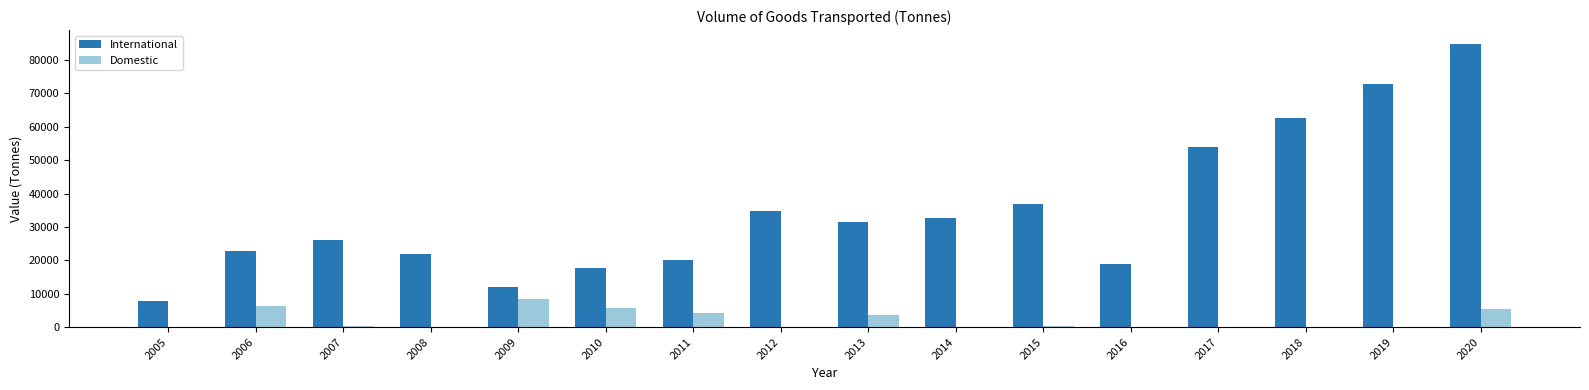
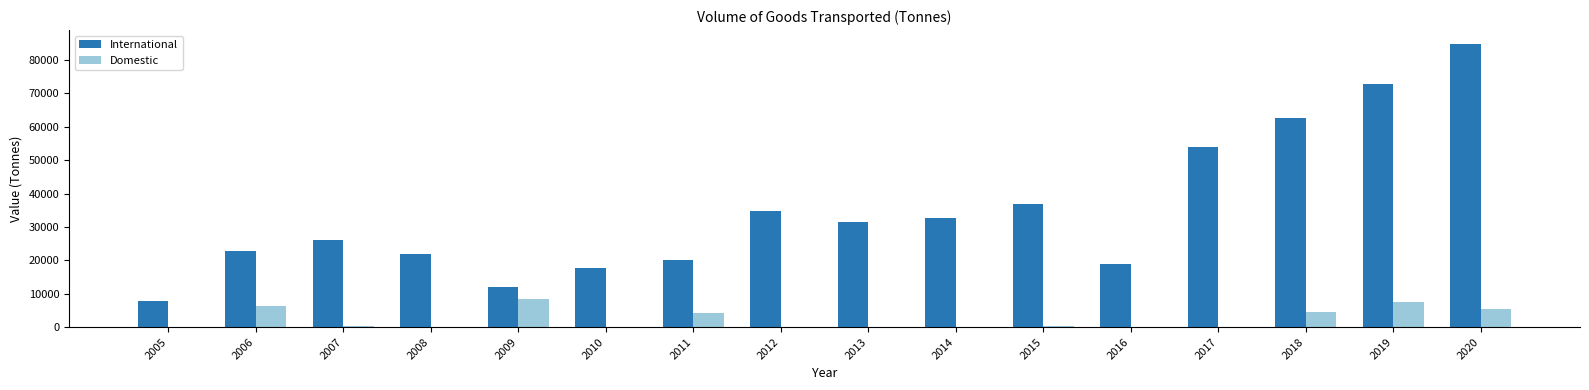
Domestic, 2010: 6000 -> 0
Domestic, 2013: 4000 -> 0
Domestic, 2018: 0 -> 5000
Domestic, 2019: 0 -> 8000
